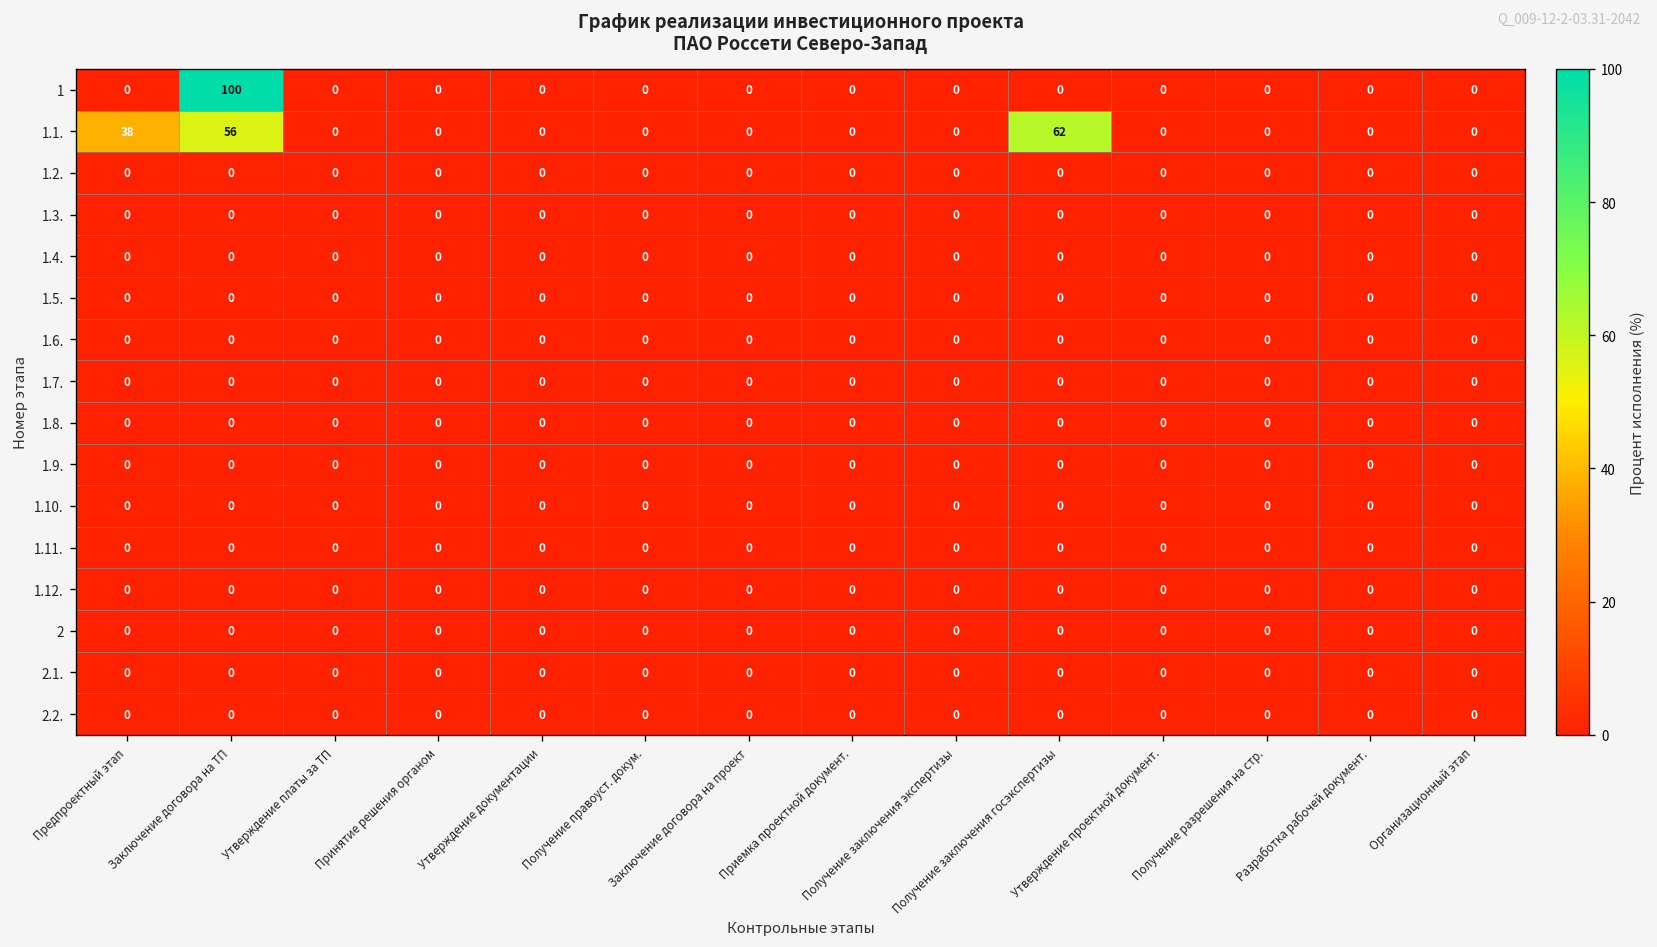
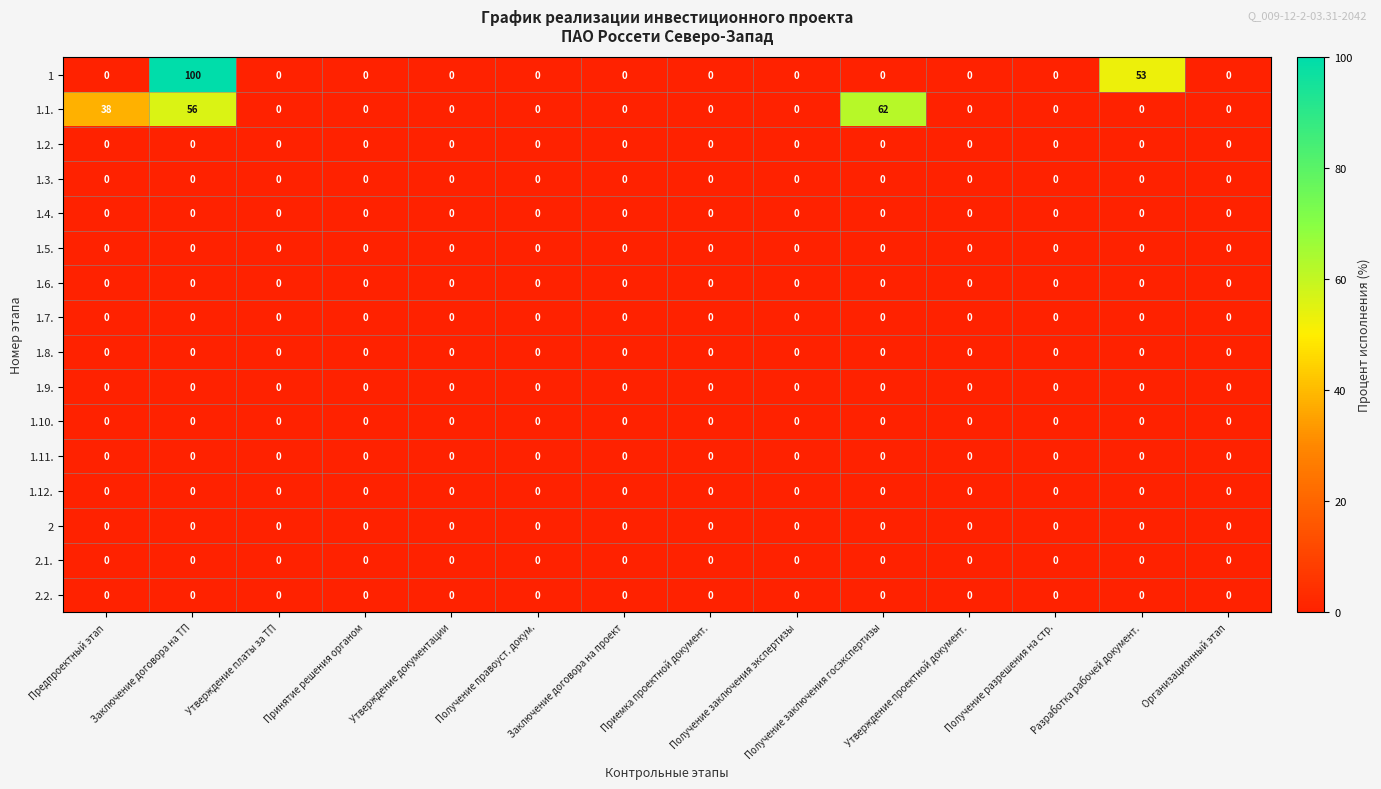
1, Разработка рабочей документ.: 0 -> 53
